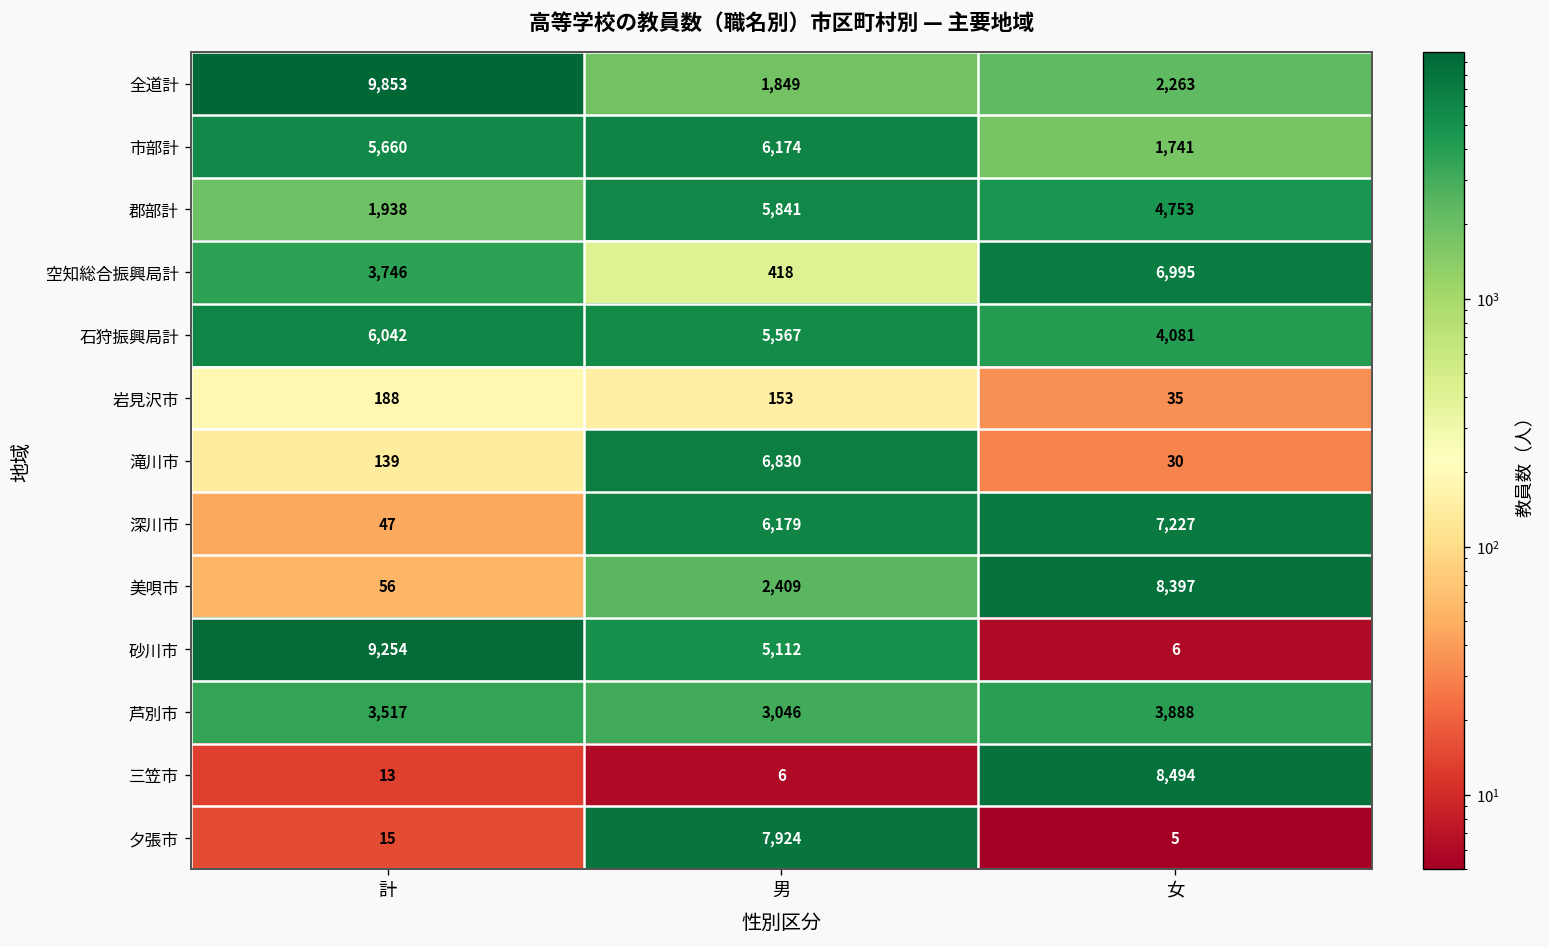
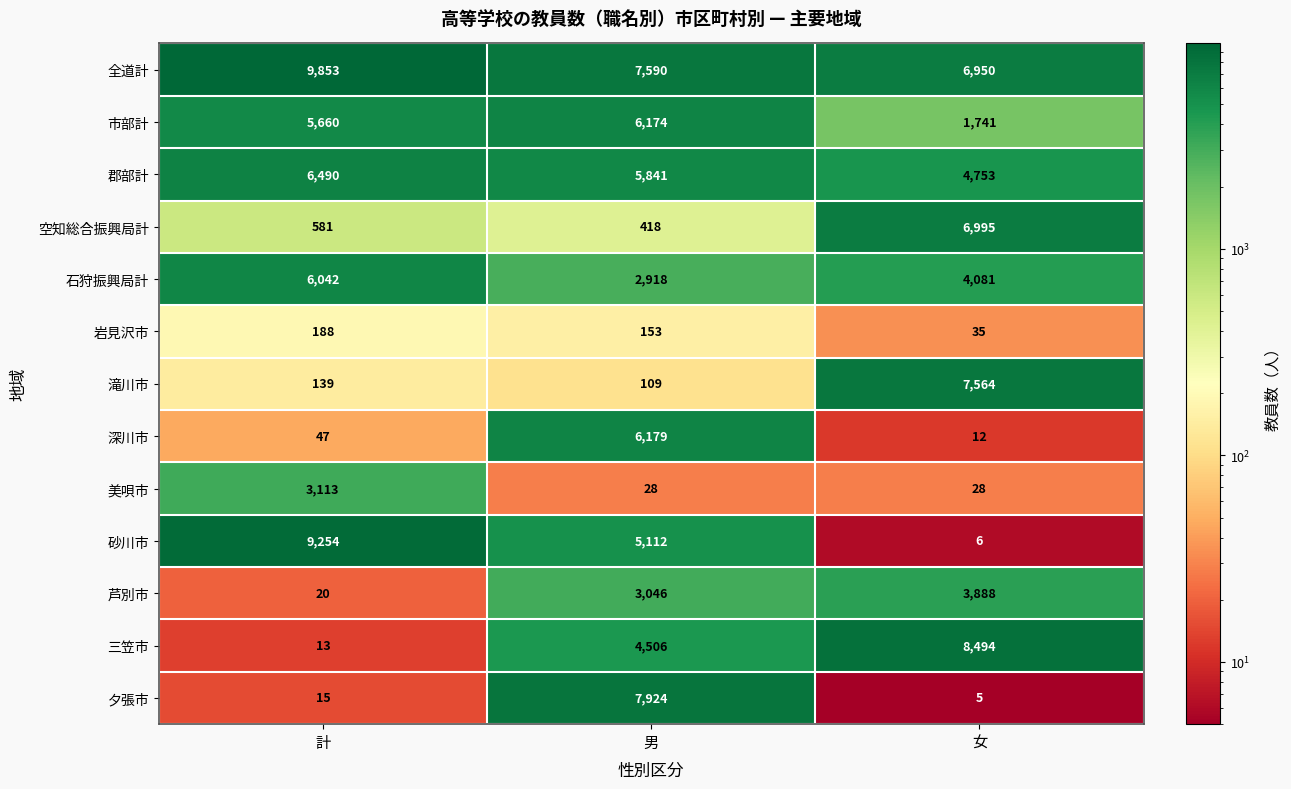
全道計, 男: 1,849 -> 7,590
全道計, 女: 2,263 -> 6,950
郡部計, 計: 1,938 -> 6,490
空知総合振興局計, 計: 3,746 -> 581
石狩振興局計, 男: 5,567 -> 2,918
滝川市, 男: 6,830 -> 109
滝川市, 女: 30 -> 7,564
深川市, 女: 7,227 -> 12
美唄市, 計: 56 -> 3,113
美唄市, 男: 2,409 -> 28
美唄市, 女: 8,397 -> 28
芦別市, 計: 3,517 -> 20
三笠市, 男: 6 -> 4,506
